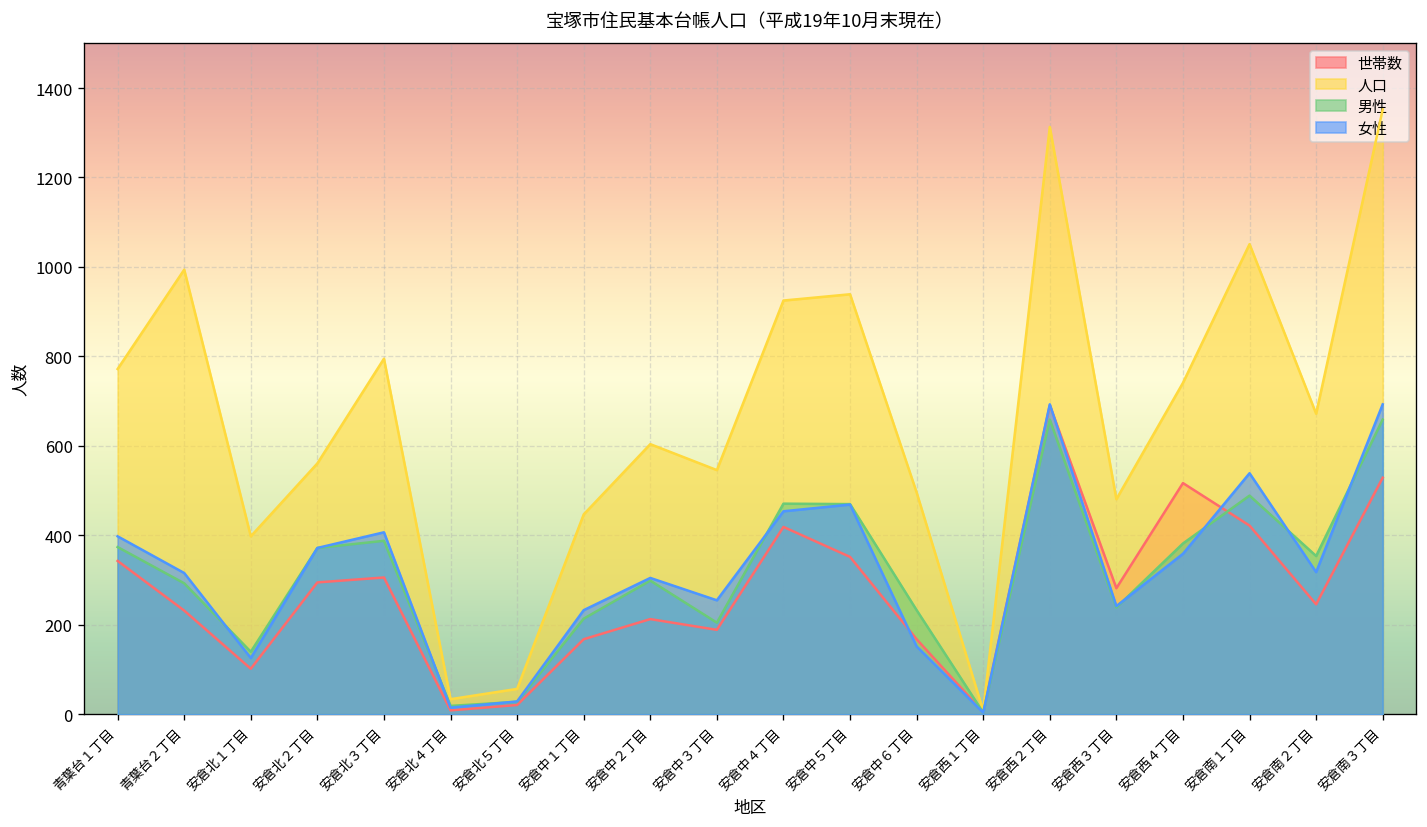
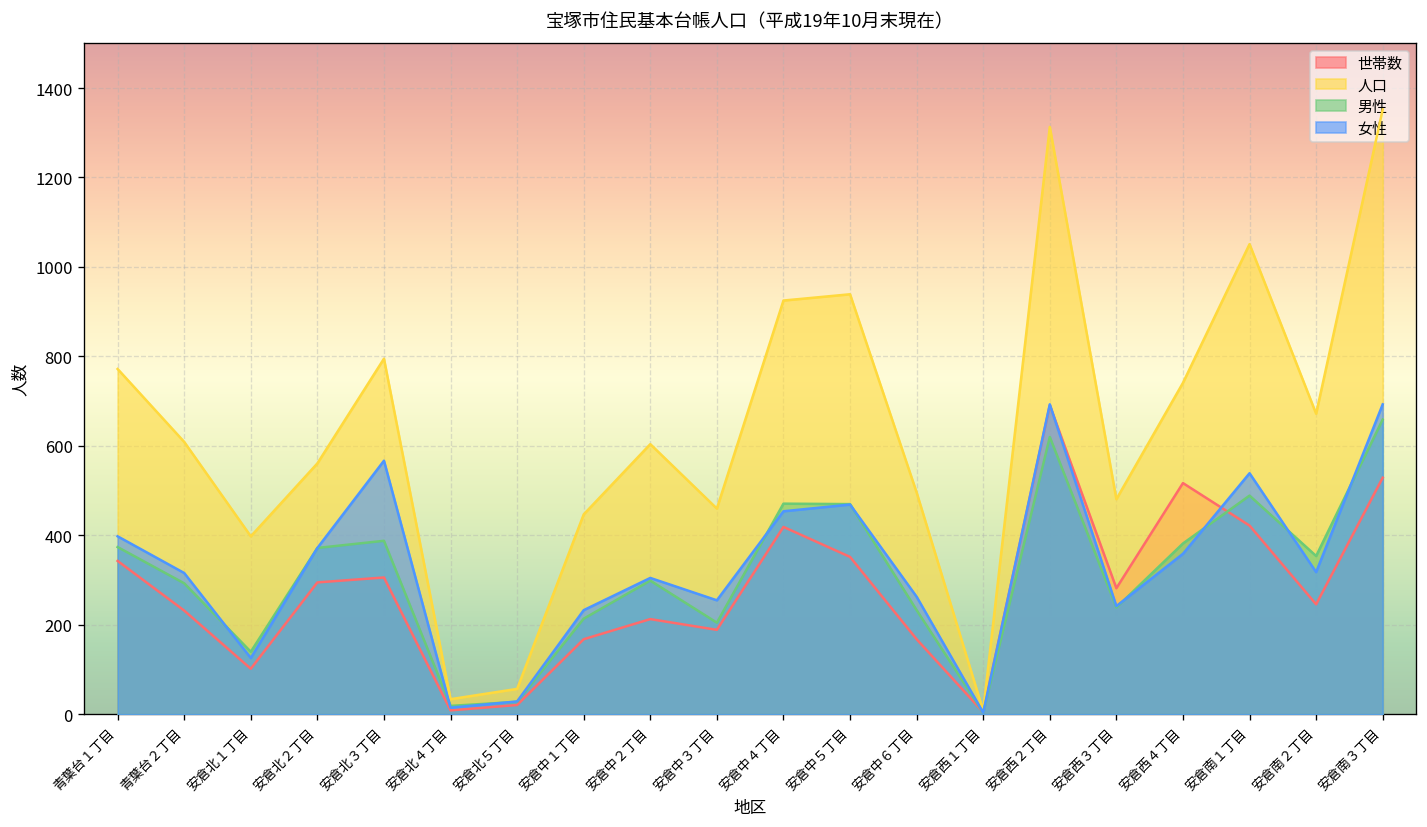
人口, 青葉台２丁目: 990 -> 610
女性, 安倉北３丁目: 410 -> 570
人口, 安倉中３丁目: 550 -> 460
女性, 安倉中６丁目: 150 -> 260
男性, 安倉西２丁目: 660 -> 620
